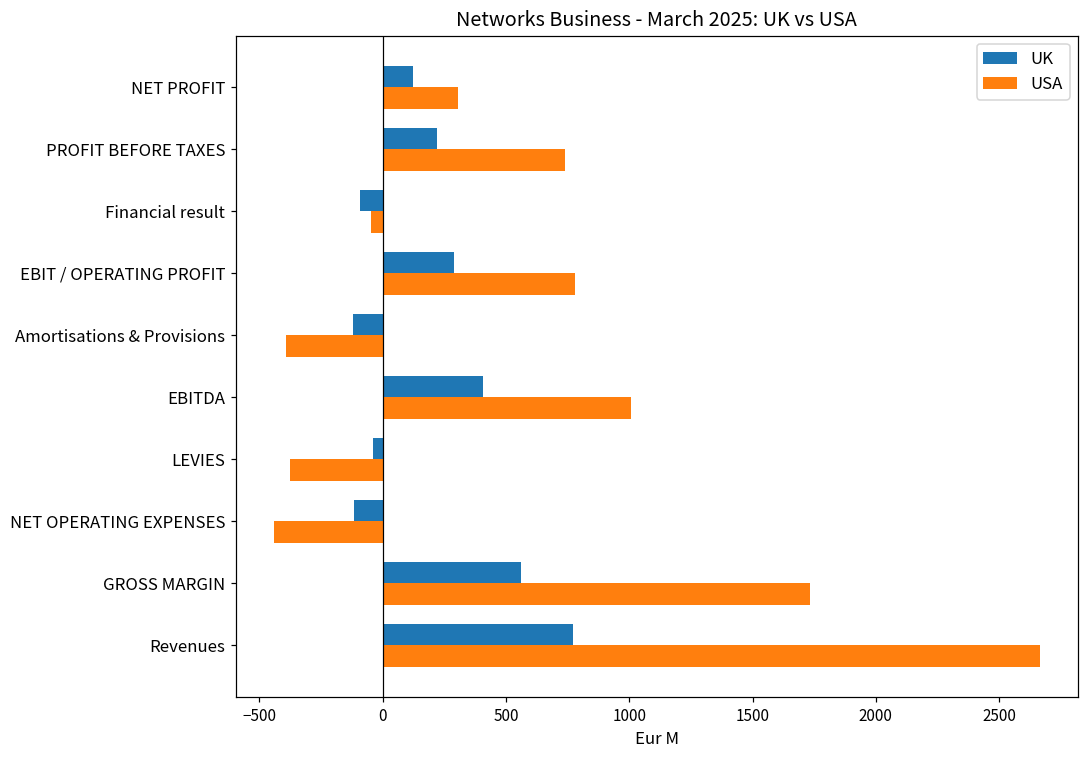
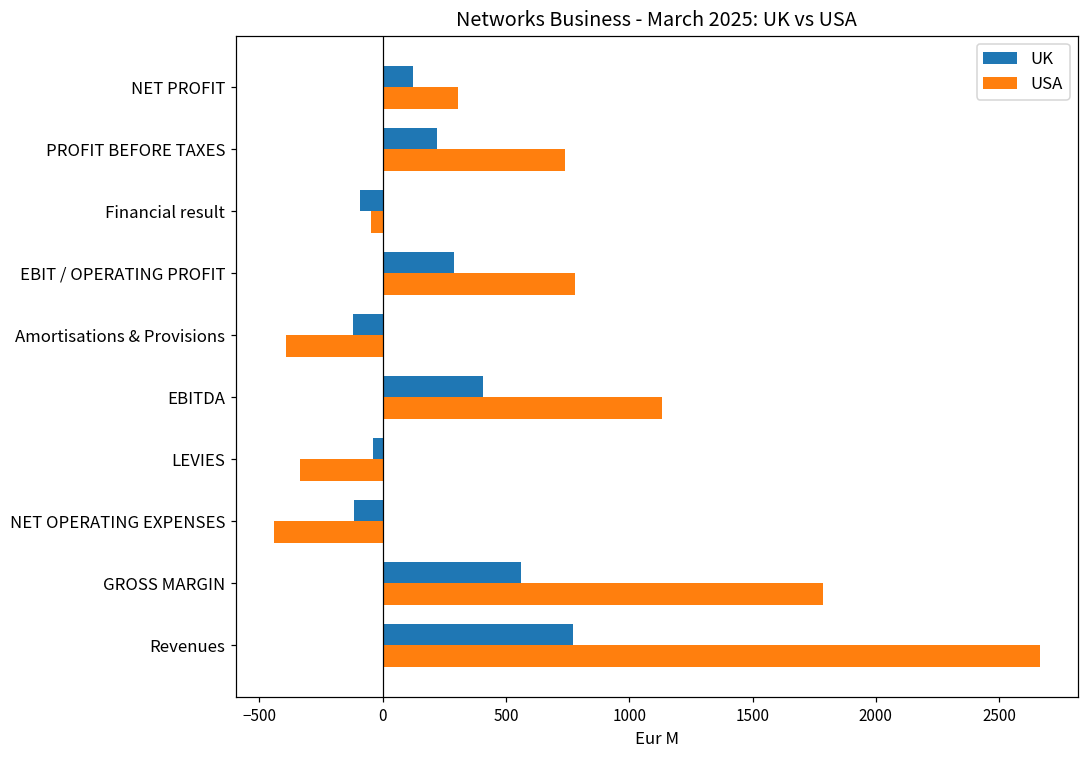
USA, EBITDA: 1010 -> 1130
USA, LEVIES: -370 -> -340
USA, GROSS MARGIN: 1730 -> 1780
